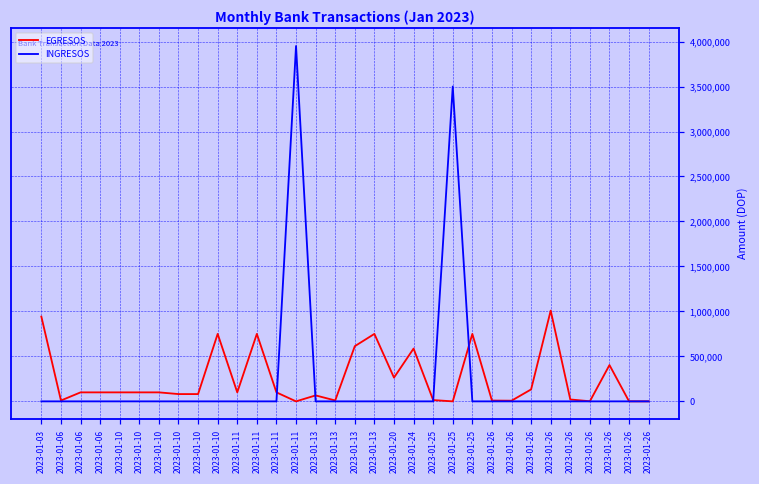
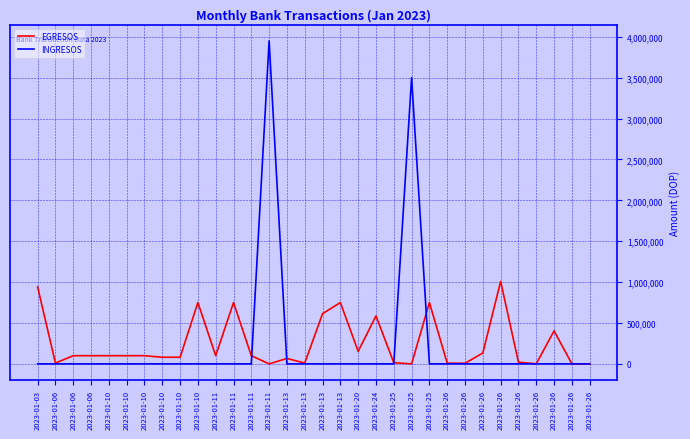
EGRESOS, 2023-01-20: 300,000 -> 200,000
